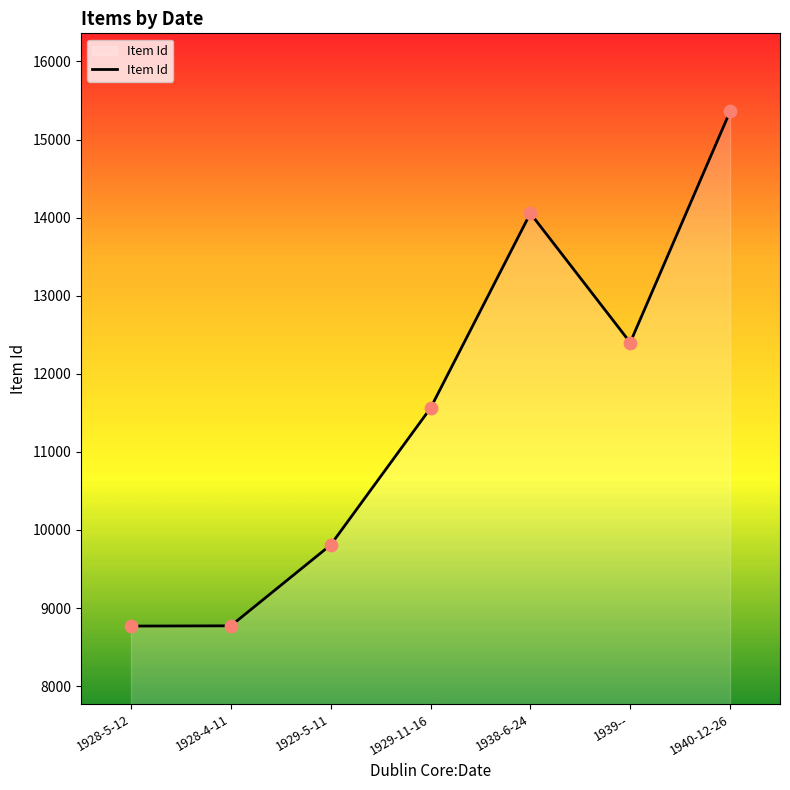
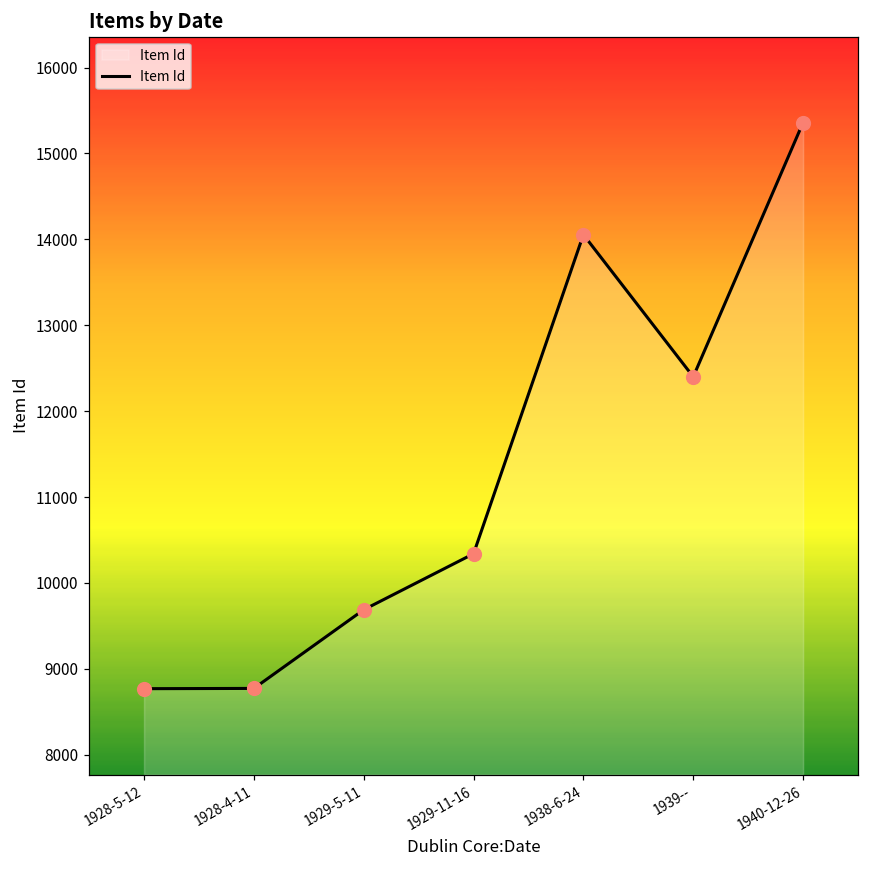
1929-5-11: 9800 -> 9700
1929-11-16: 11600 -> 10300
